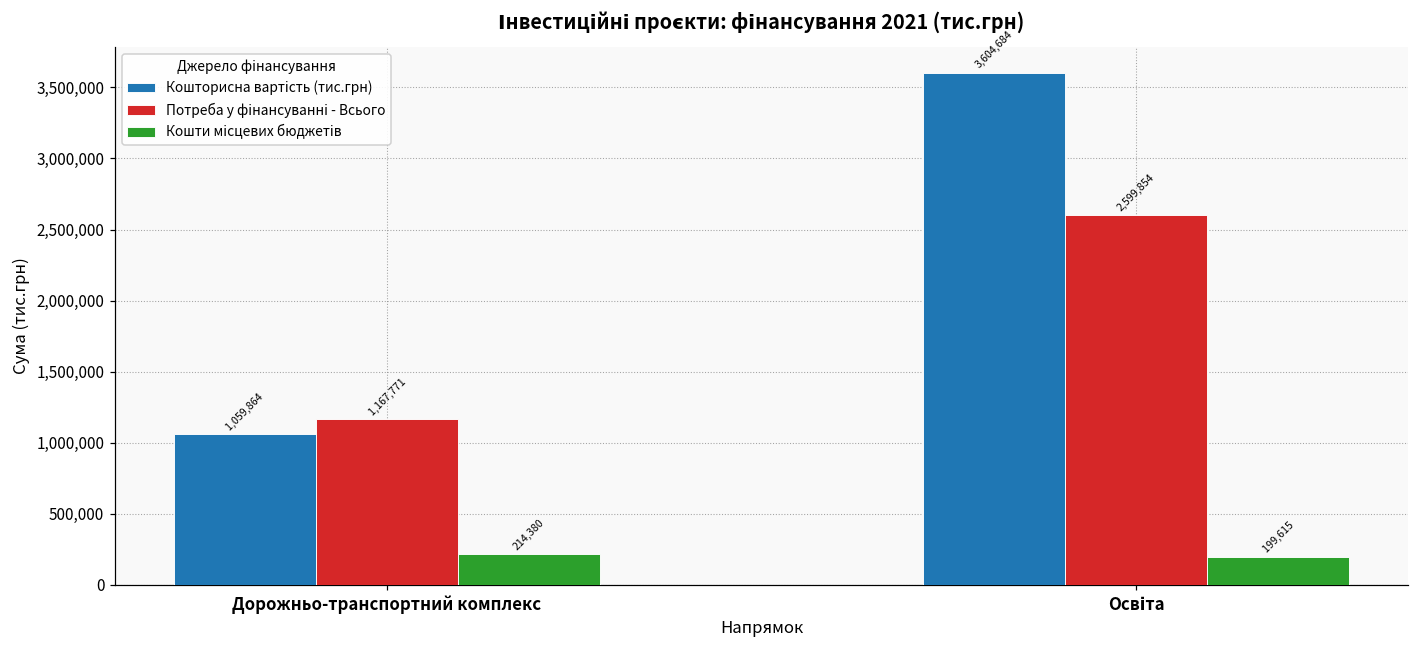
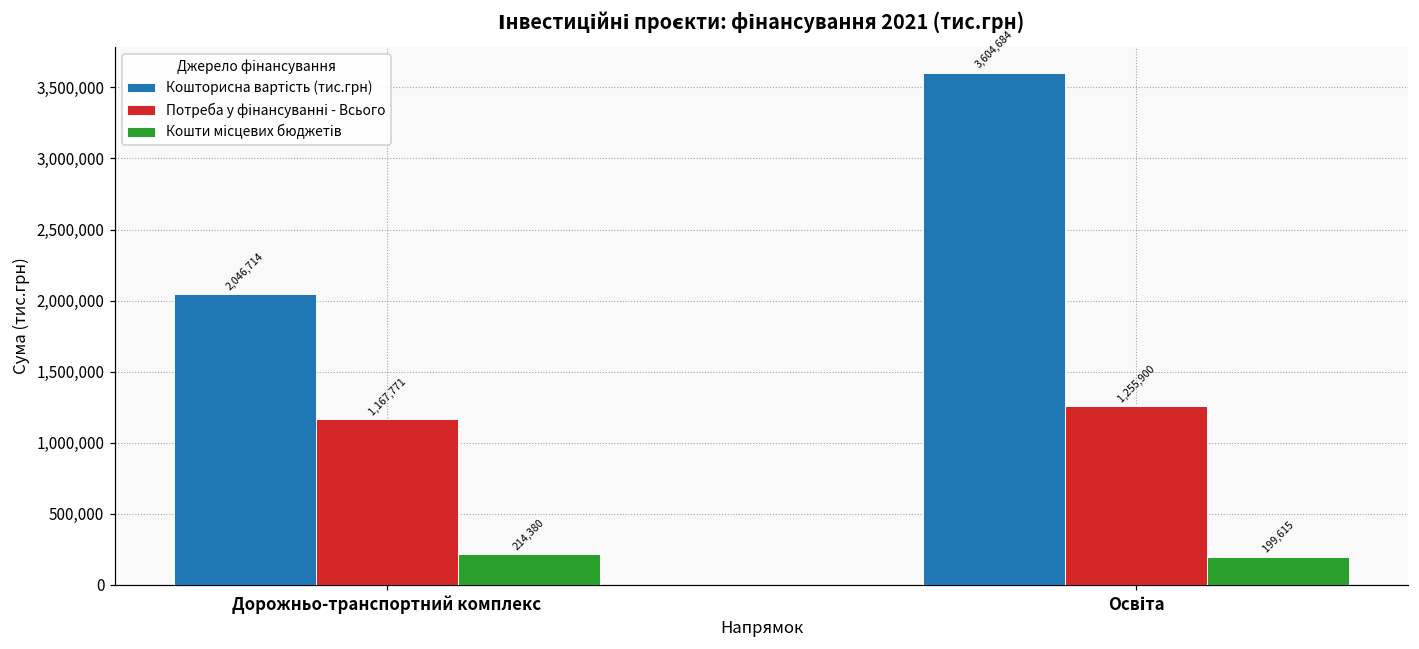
Кошторисна вартість (тис.грн), Дорожньо-транспортний комплекс: 1,059,864 -> 2,046,714
Потреба у фінансуванні - Всього, Освіта: 2,599,854 -> 1,255,900
